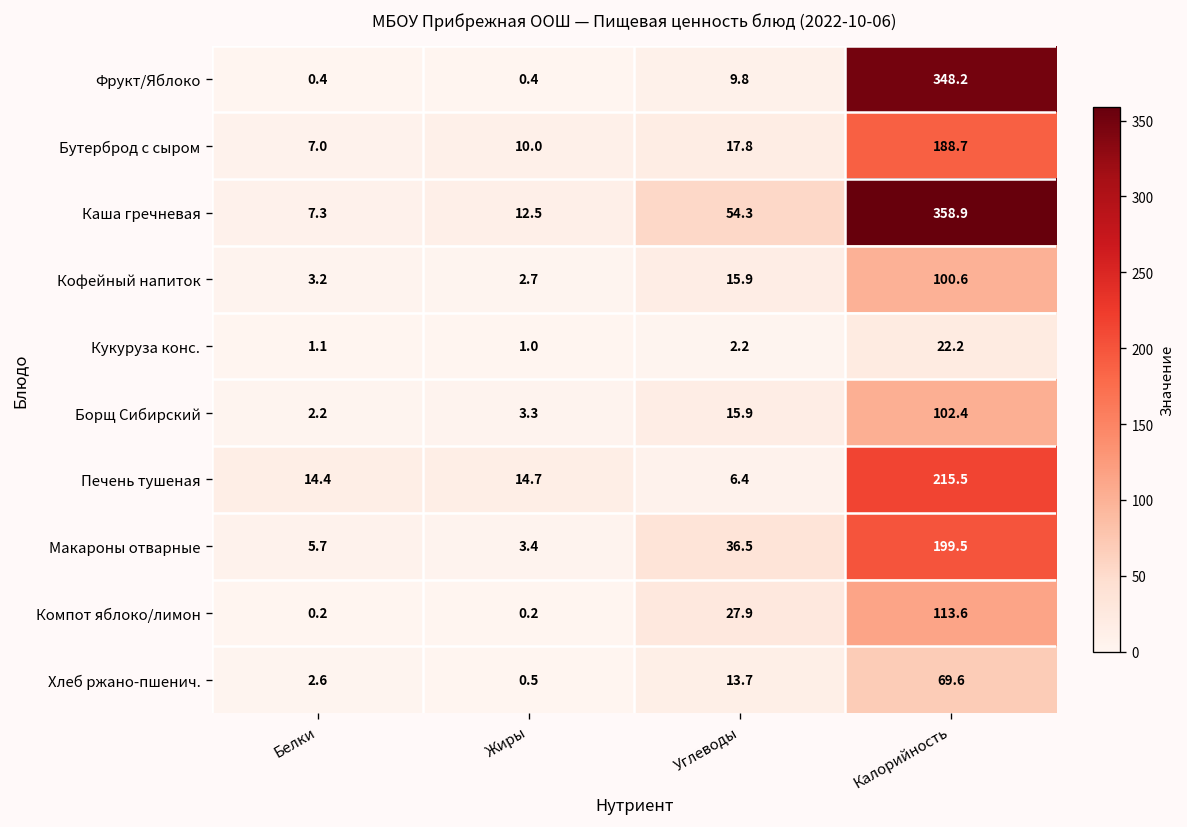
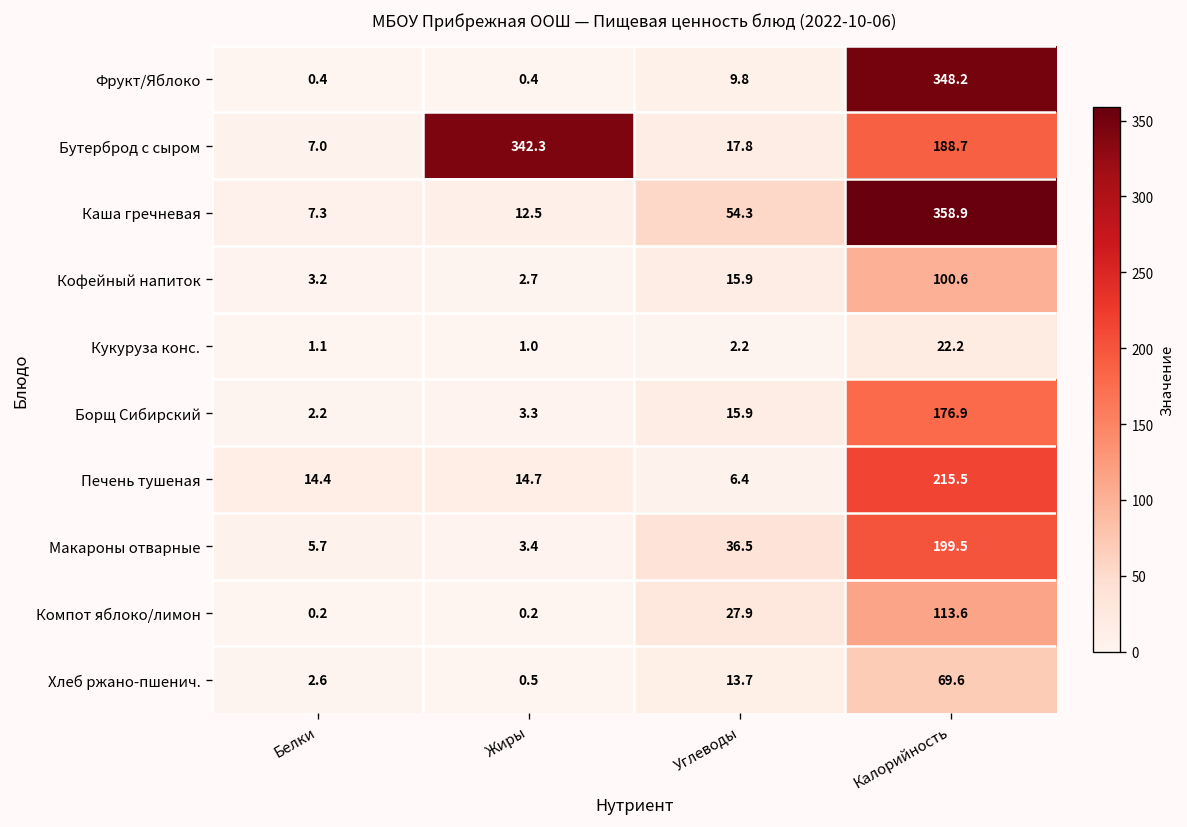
Бутерброд с сыром, Жиры: 10.0 -> 342.3
Борщ Сибирский, Калорийность: 102.4 -> 176.9
